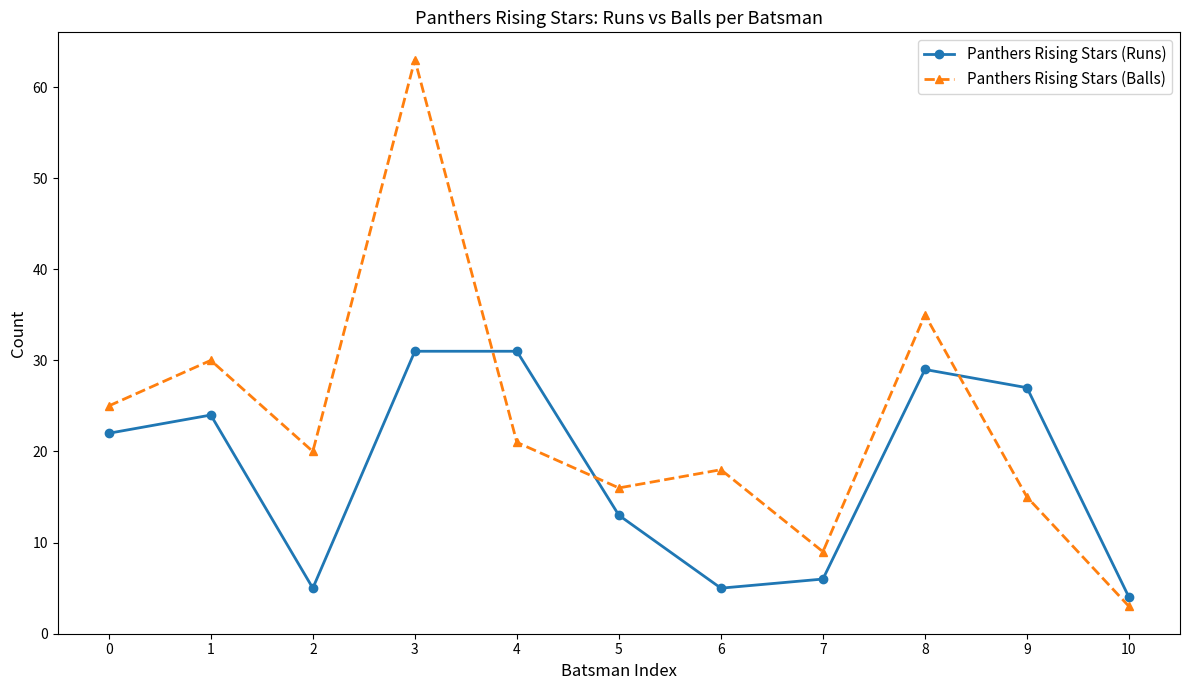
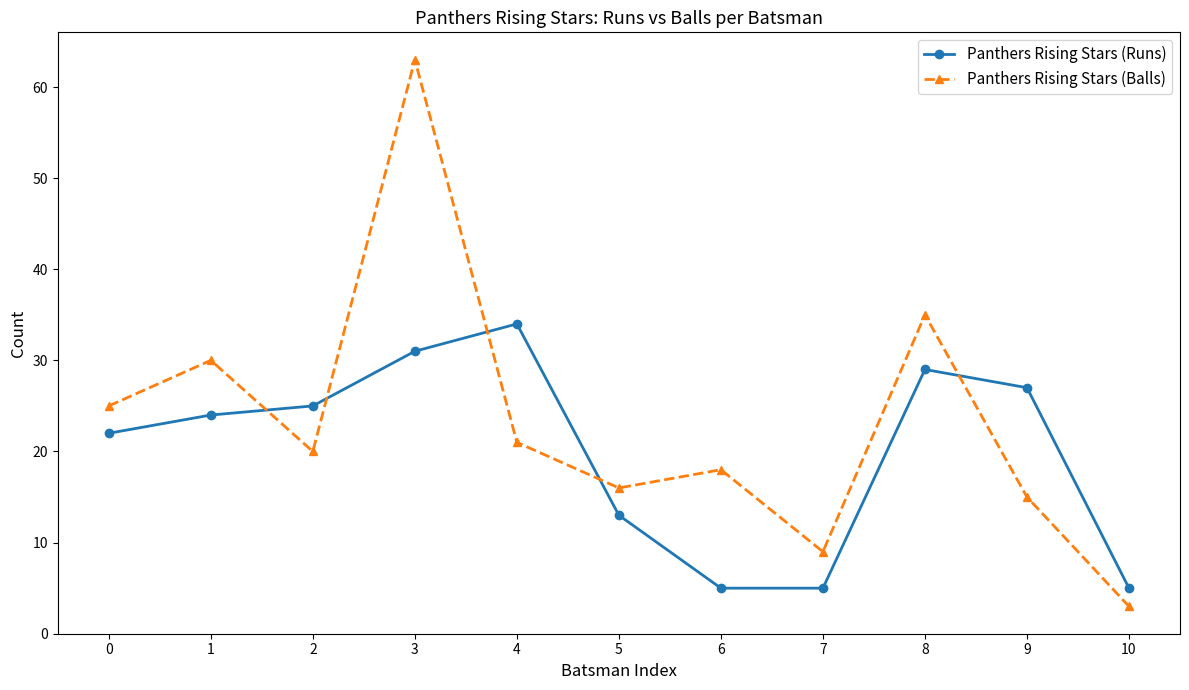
Panthers Rising Stars (Runs), 2: 5 -> 25
Panthers Rising Stars (Runs), 4: 31 -> 34
Panthers Rising Stars (Runs), 7: 6 -> 5
Panthers Rising Stars (Runs), 10: 4 -> 5
